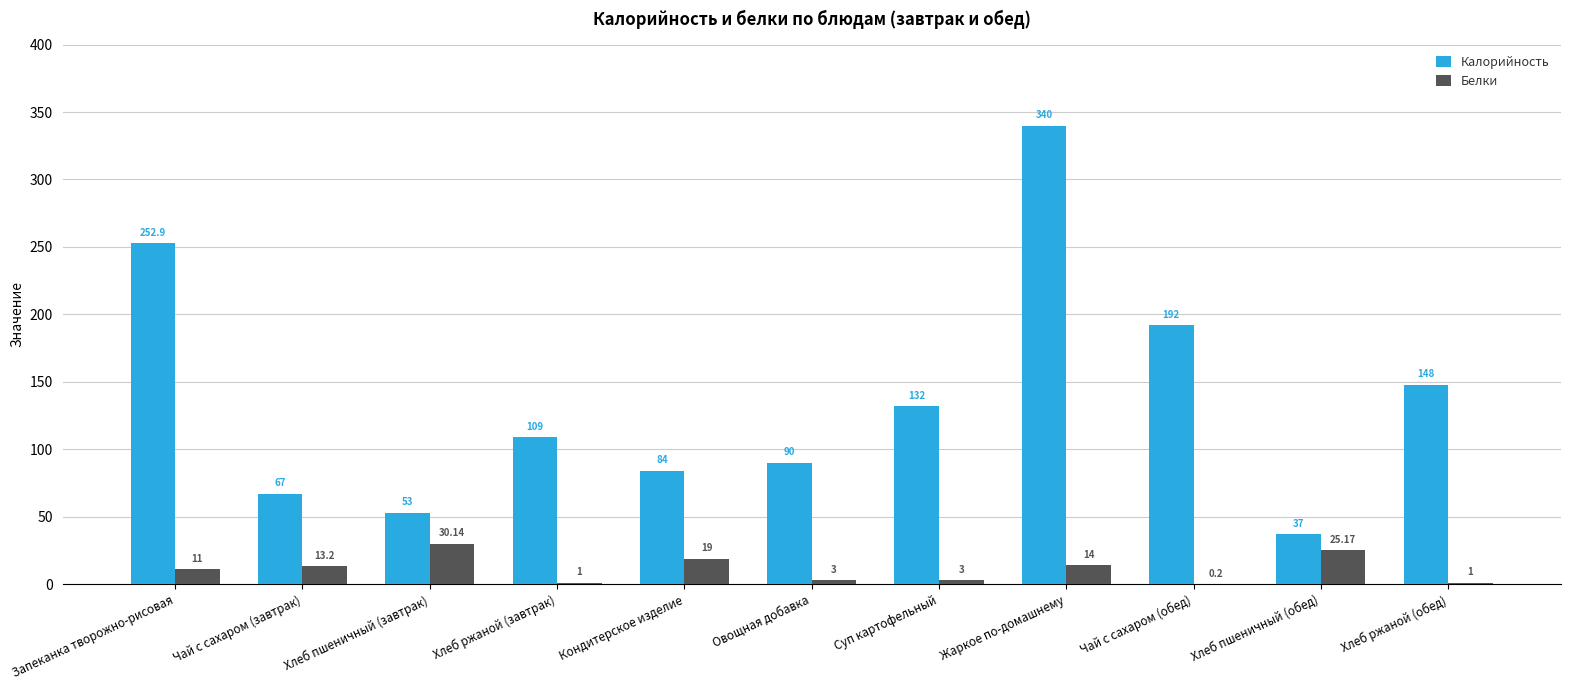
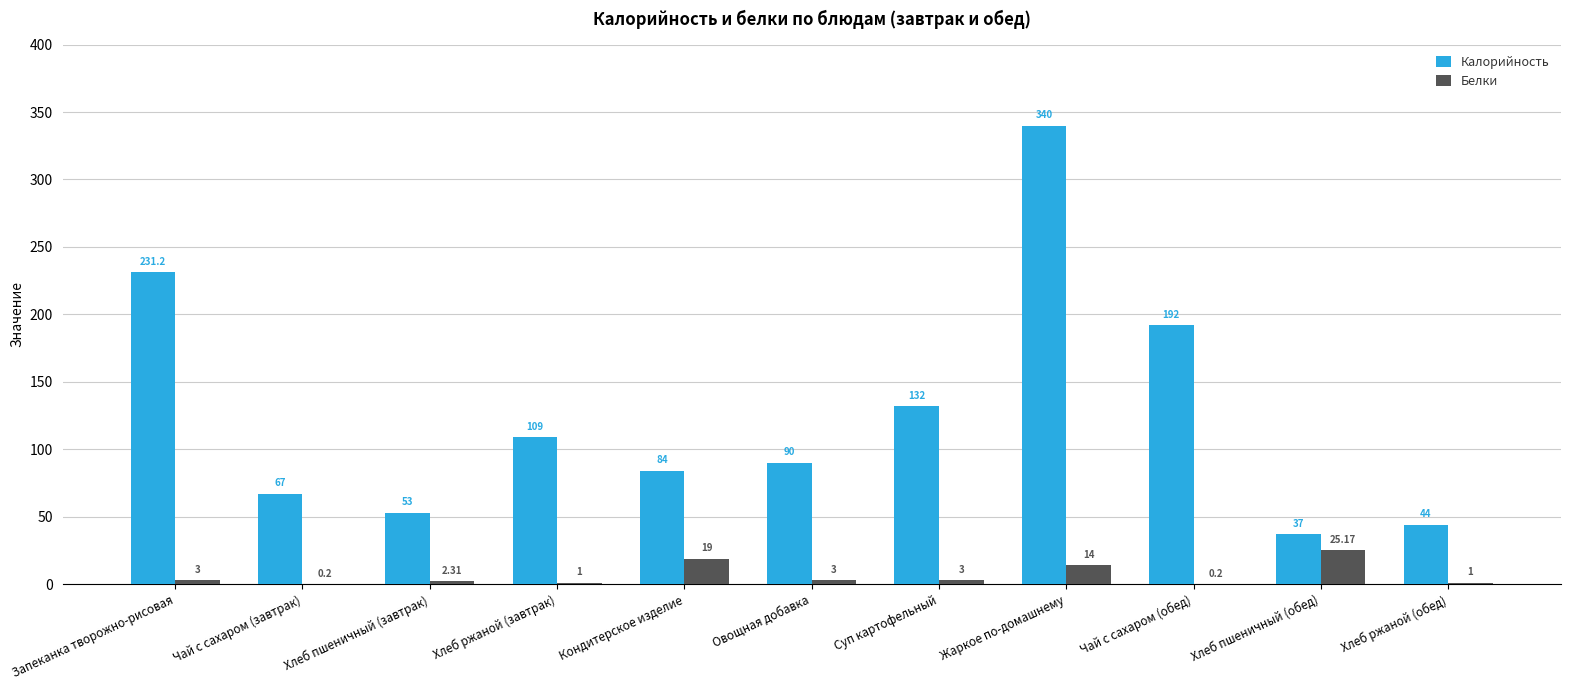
Калорийность, Запеканка творожно-рисовая: 252.9 -> 231.2
Белки, Запеканка творожно-рисовая: 11 -> 3
Белки, Чай с сахаром (завтрак): 13.2 -> 0.2
Белки, Хлеб пшеничный (завтрак): 30.14 -> 2.31
Калорийность, Хлеб ржаной (обед): 148 -> 44
